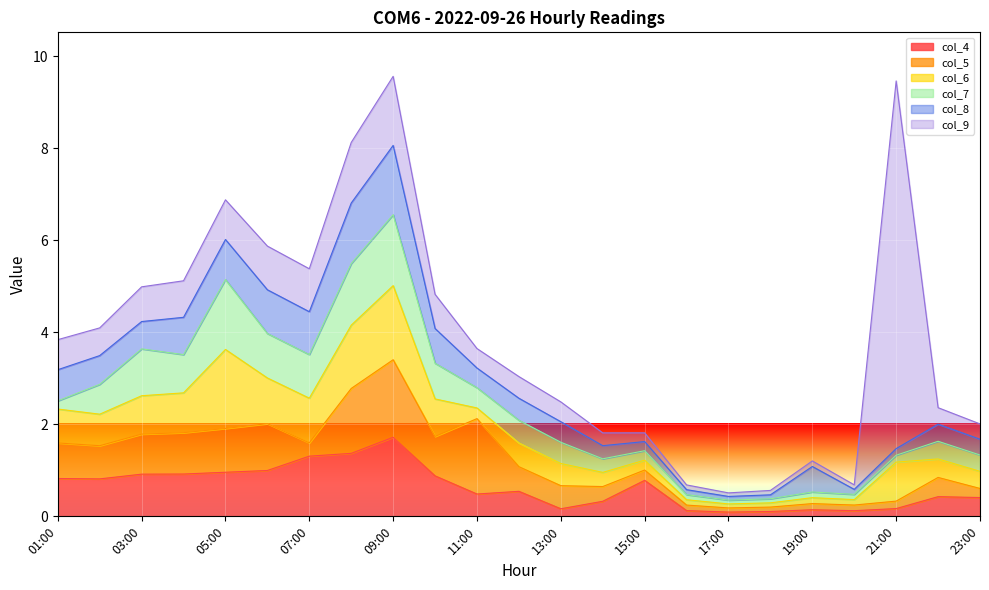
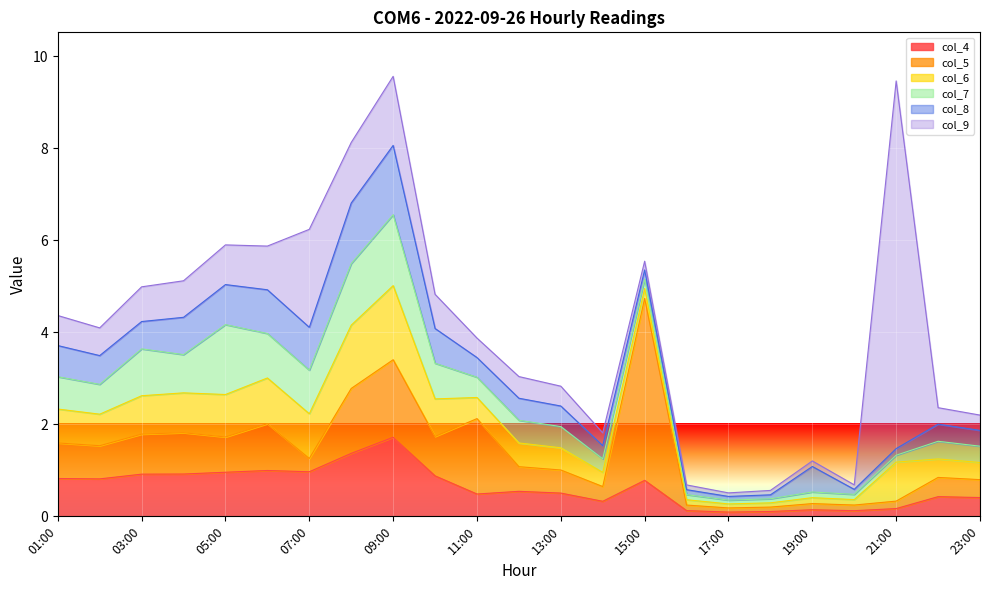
col_7, 01:00: 0.2 -> 0.7
col_5, 05:00: 1.0 -> 0.8
col_6, 05:00: 1.7 -> 0.9
col_4, 07:00: 1.3 -> 1.0
col_9, 07:00: 0.9 -> 2.1
col_6, 11:00: 0.2 -> 0.5
col_4, 13:00: 0.2 -> 0.5
col_5, 15:00: 0.2 -> 4.0
col_5, 23:00: 0.2 -> 0.4
